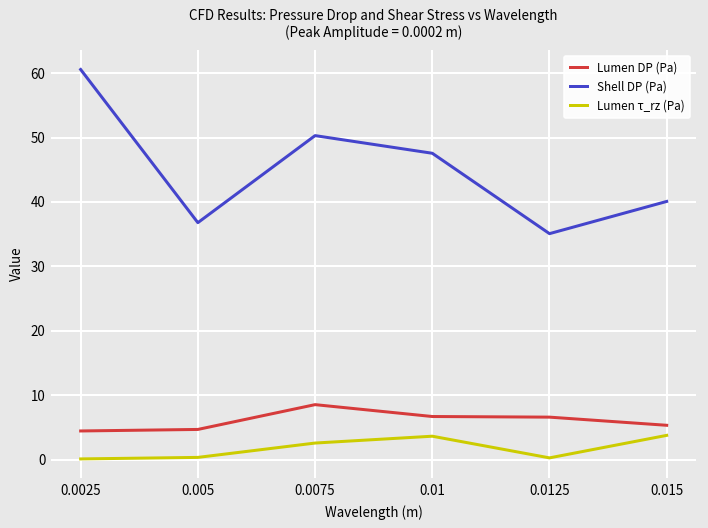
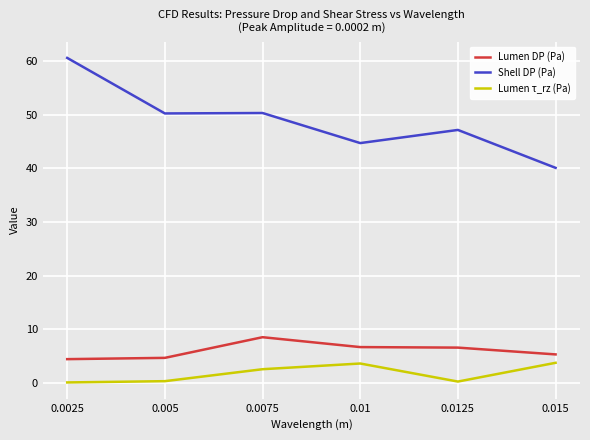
Shell DP (Pa), 0.005: 37 -> 50
Shell DP (Pa), 0.01: 48 -> 45
Shell DP (Pa), 0.0125: 35 -> 47
